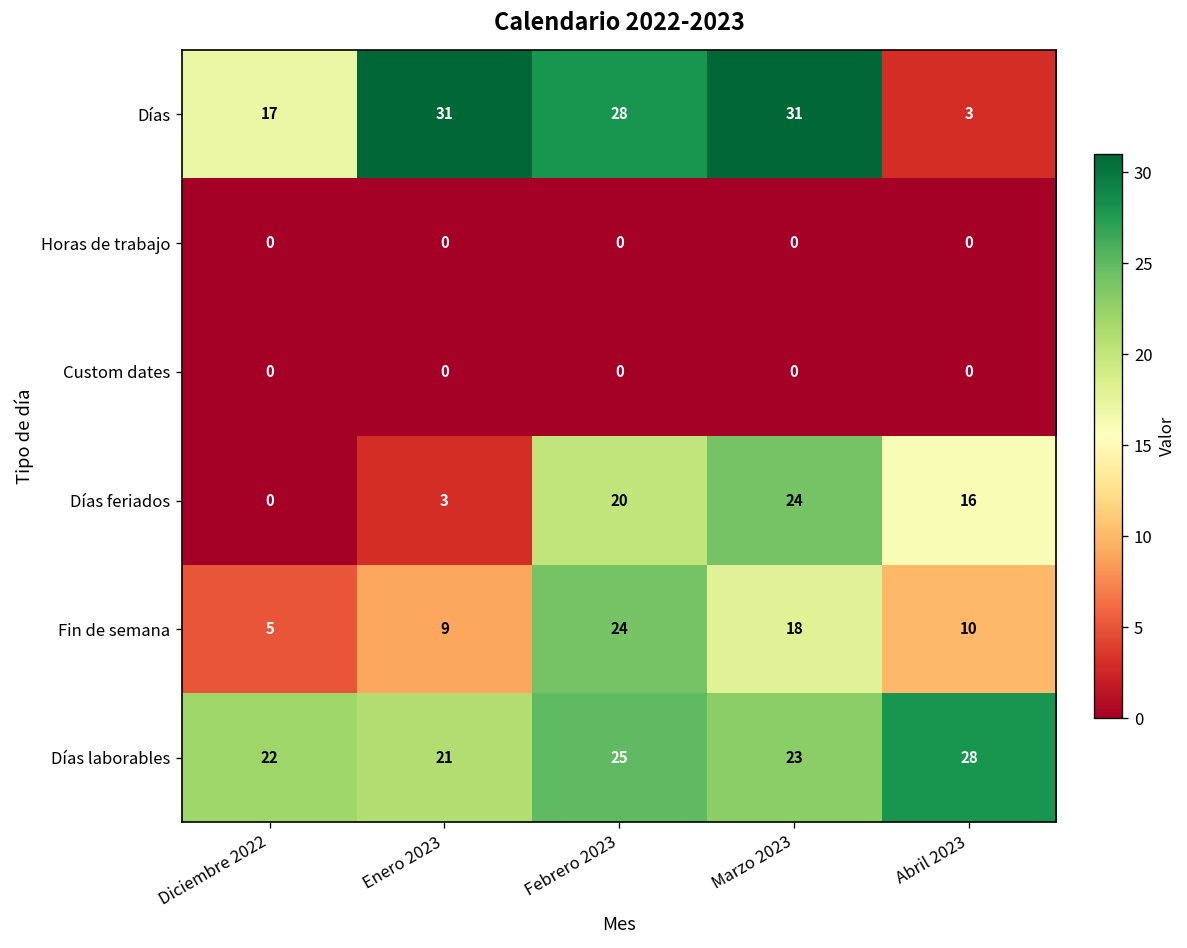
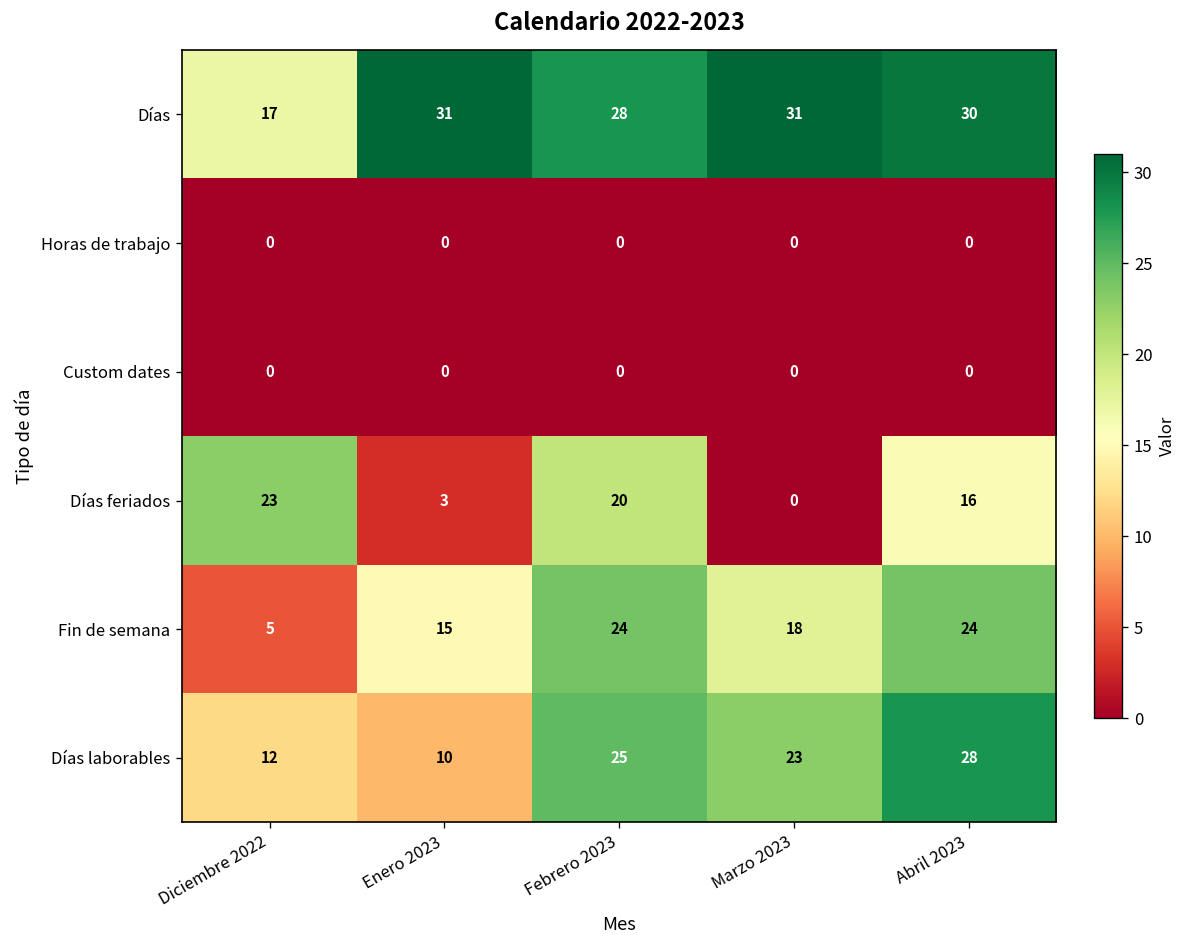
Días, Abril 2023: 3 -> 30
Días feriados, Diciembre 2022: 0 -> 23
Días feriados, Marzo 2023: 24 -> 0
Fin de semana, Enero 2023: 9 -> 15
Fin de semana, Abril 2023: 10 -> 24
Días laborables, Diciembre 2022: 22 -> 12
Días laborables, Enero 2023: 21 -> 10
